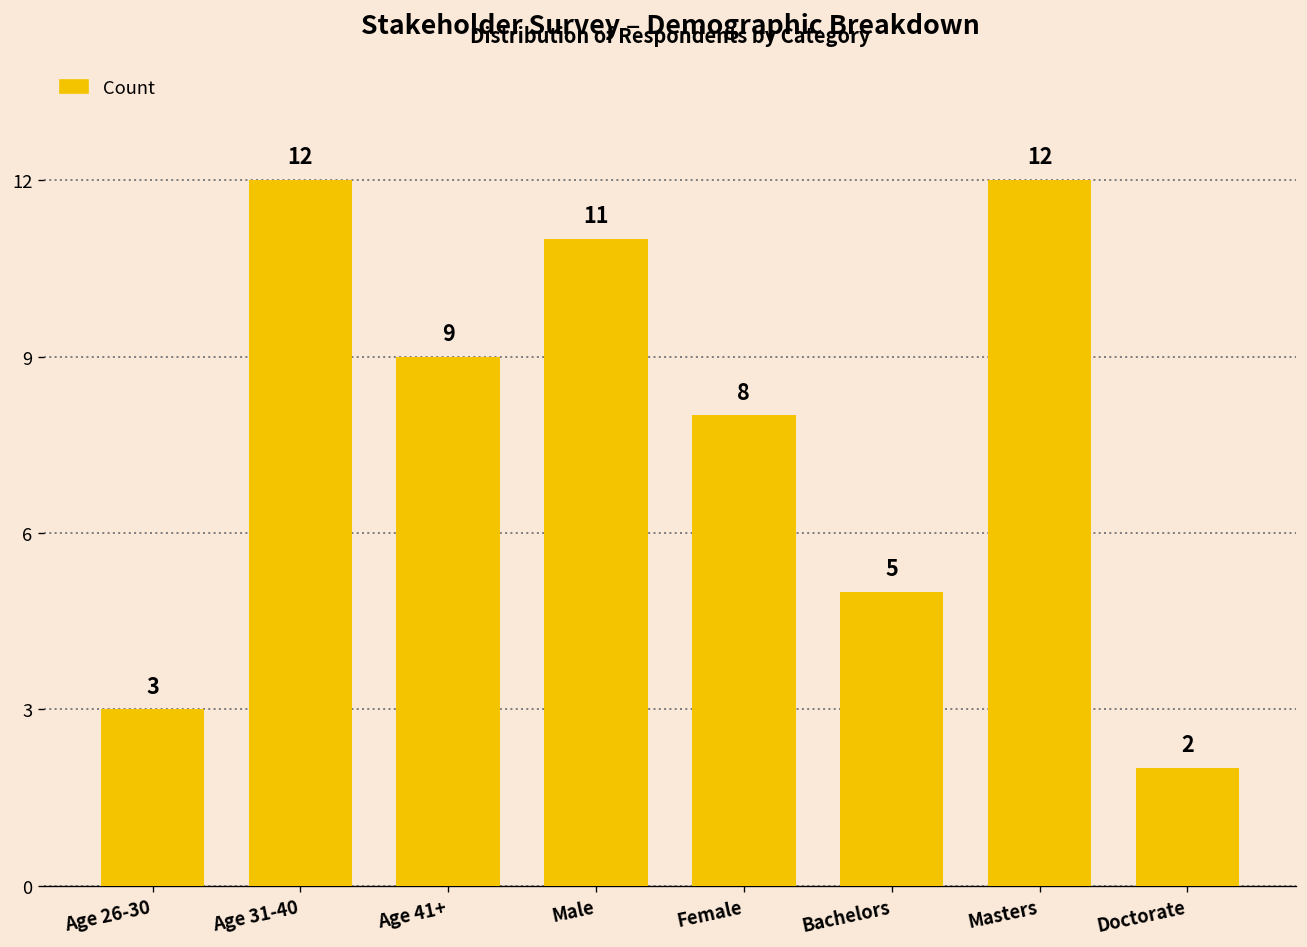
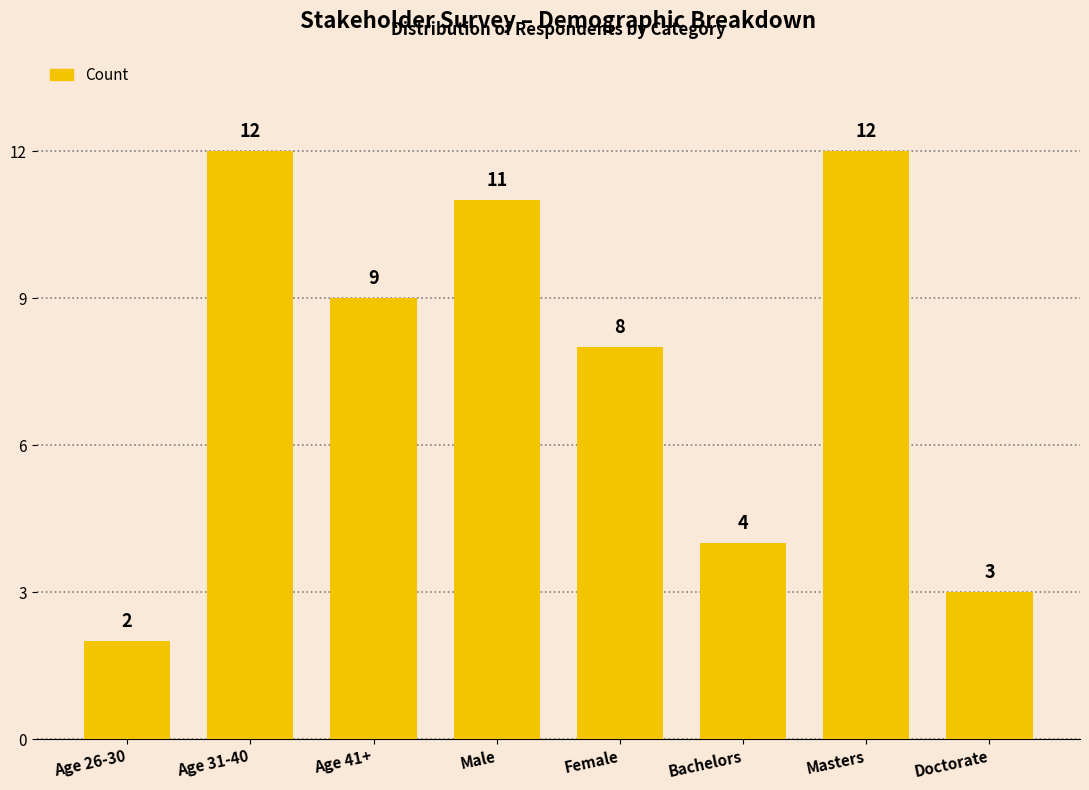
Age 26-30: 3 -> 2
Bachelors: 5 -> 4
Doctorate: 2 -> 3
